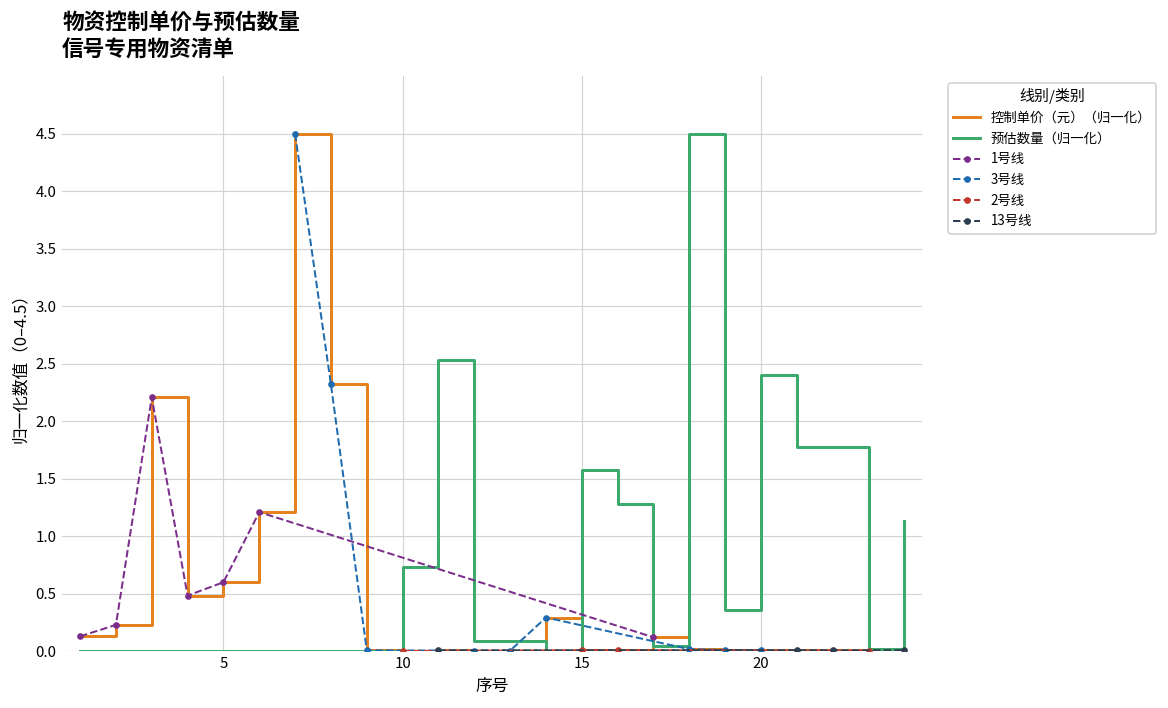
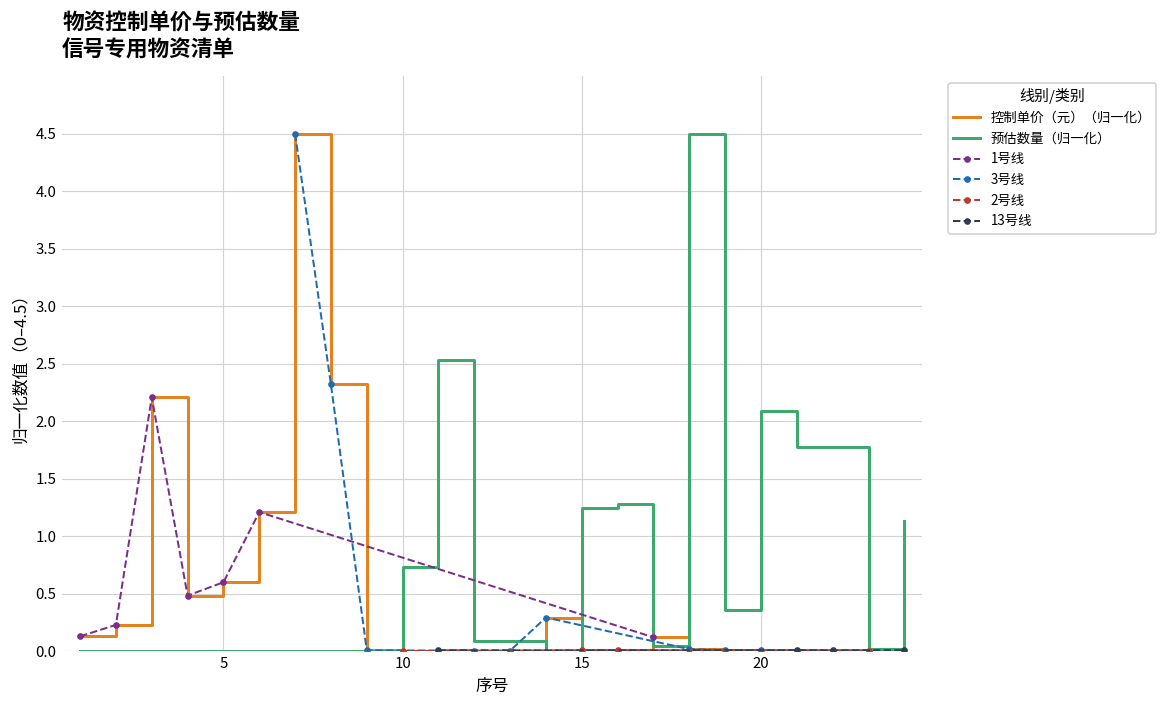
预估数量（归一化）, 15: 1.6 -> 1.2
预估数量（归一化）, 20: 2.4 -> 2.1
